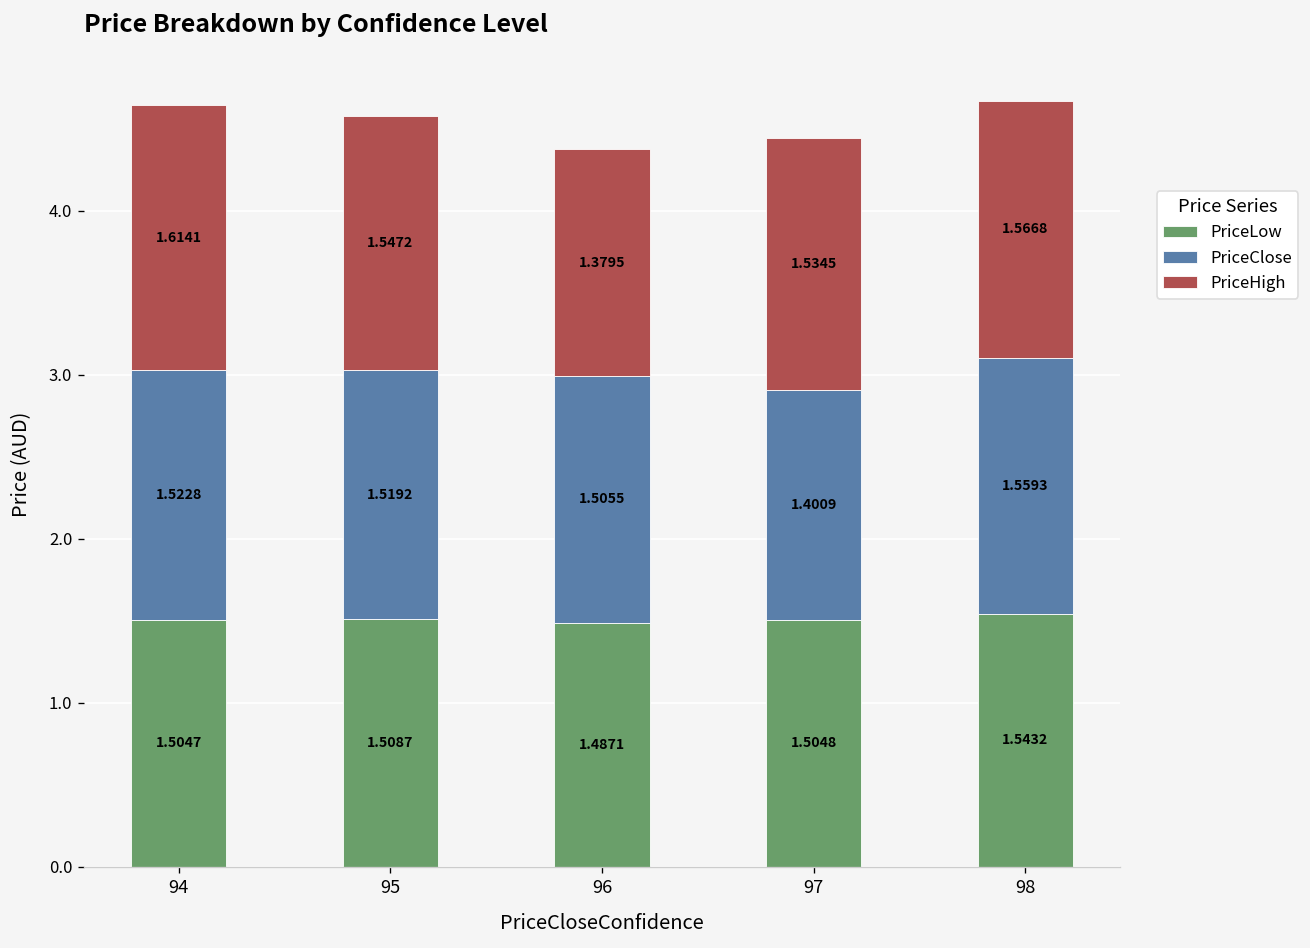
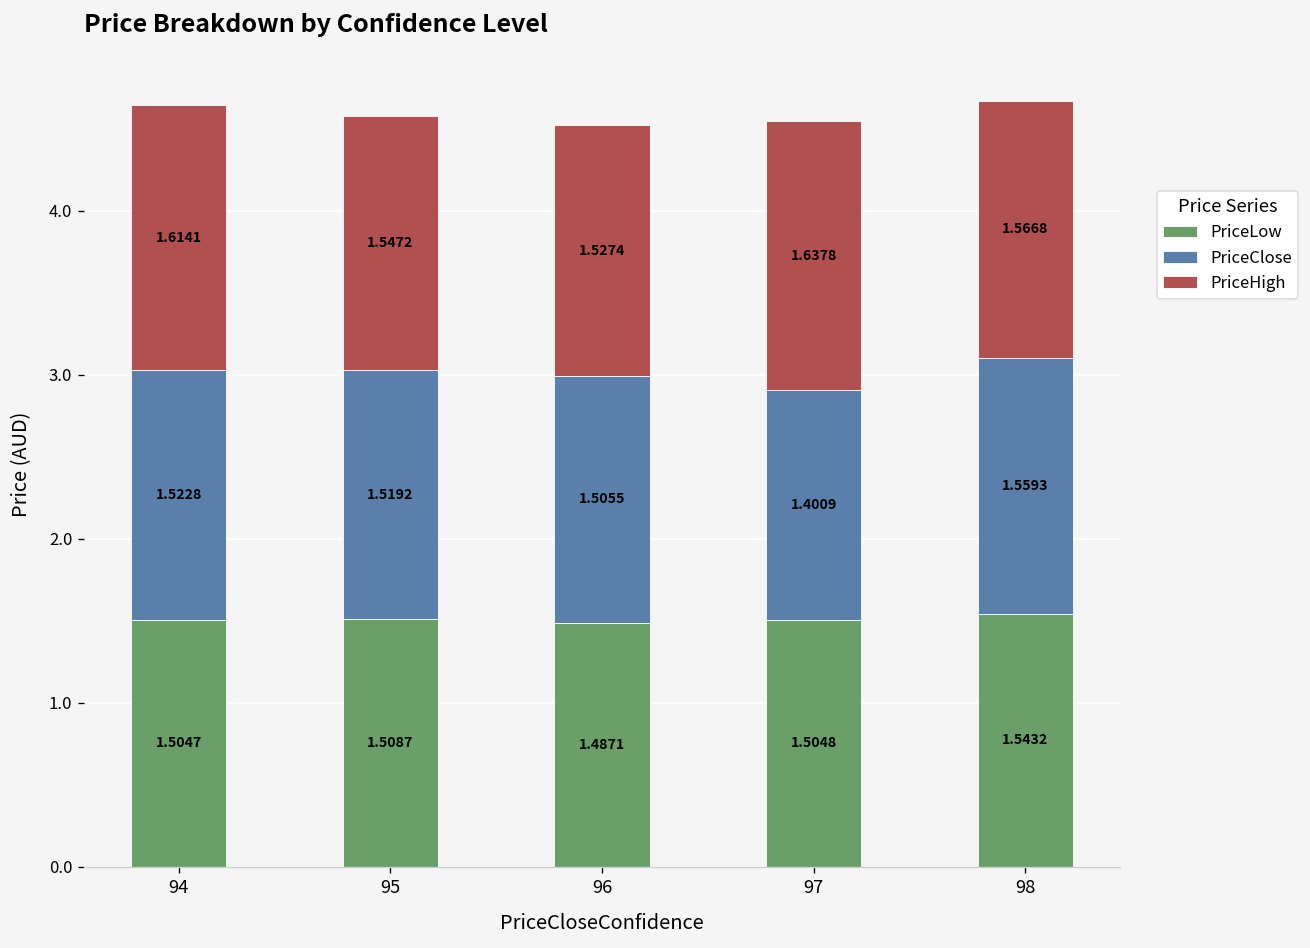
PriceHigh, 96: 1.3795 -> 1.5274
PriceHigh, 97: 1.5345 -> 1.6378
